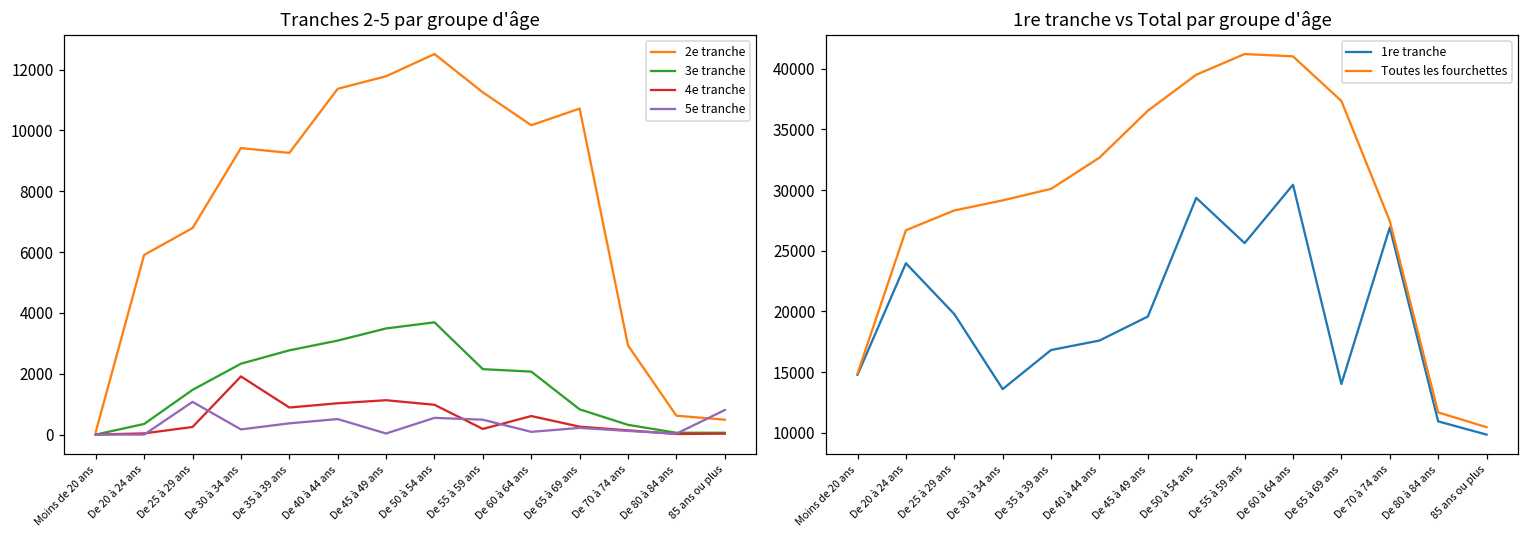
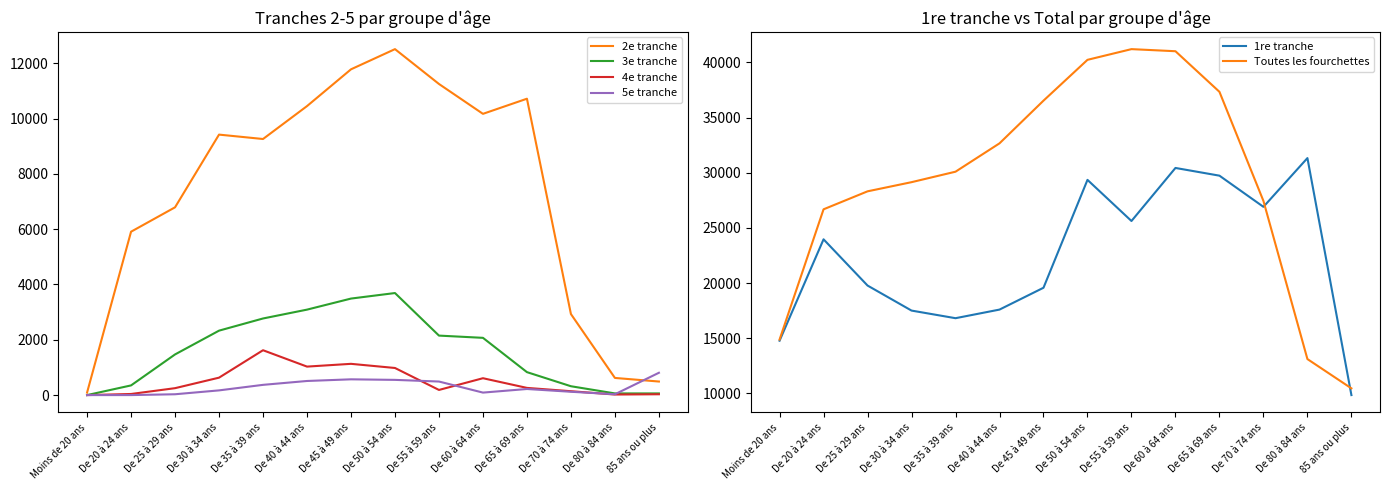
Tranches 2-5 par groupe d'âge, 5e tranche, De 25 à 29 ans: 1100 -> 0
Tranches 2-5 par groupe d'âge, 4e tranche, De 30 à 34 ans: 1900 -> 600
Tranches 2-5 par groupe d'âge, 4e tranche, De 35 à 39 ans: 900 -> 1600
Tranches 2-5 par groupe d'âge, 2e tranche, De 40 à 44 ans: 11400 -> 10500
Tranches 2-5 par groupe d'âge, 5e tranche, De 45 à 49 ans: 0 -> 600
1re tranche vs Total par groupe d'âge, 1re tranche, De 30 à 34 ans: 13600 -> 17500
1re tranche vs Total par groupe d'âge, Toutes les fourchettes, De 50 à 54 ans: 39500 -> 40200
1re tranche vs Total par groupe d'âge, 1re tranche, De 65 à 69 ans: 14000 -> 29700
1re tranche vs Total par groupe d'âge, 1re tranche, De 80 à 84 ans: 10900 -> 31300
1re tranche vs Total par groupe d'âge, Toutes les fourchettes, De 80 à 84 ans: 11700 -> 13100
